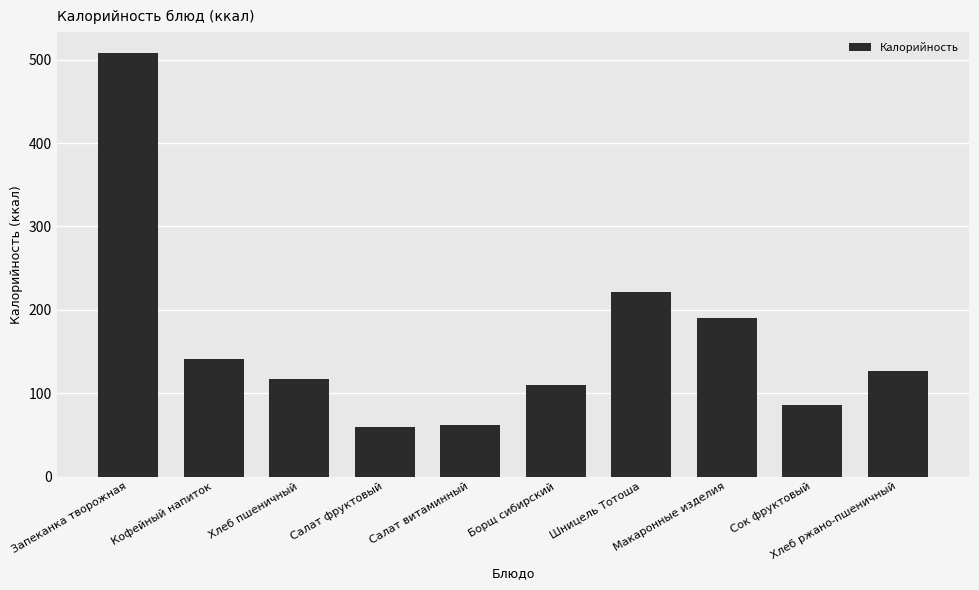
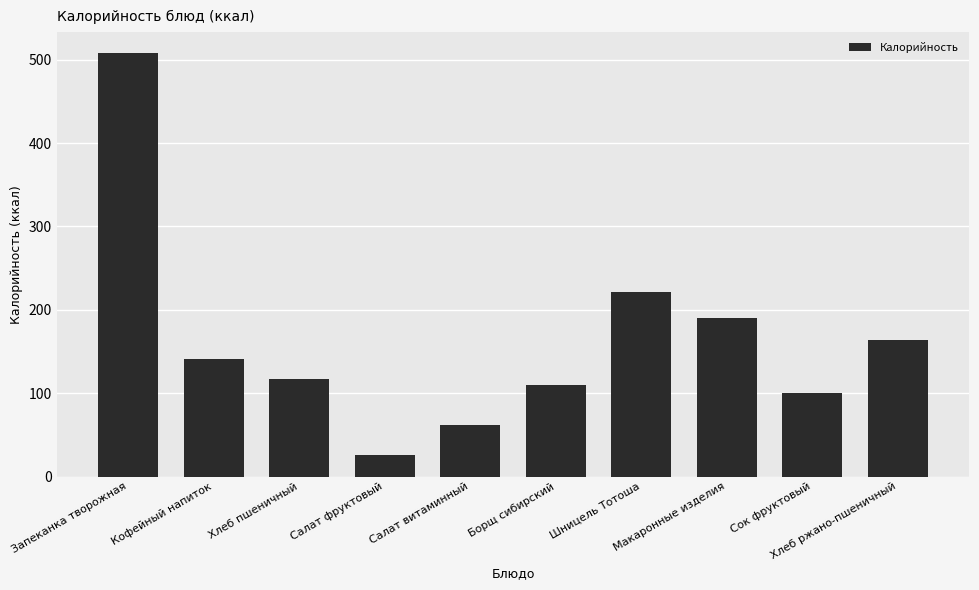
Салат фруктовый: 60 -> 30
Сок фруктовый: 90 -> 100
Хлеб ржано-пшеничный: 130 -> 160
